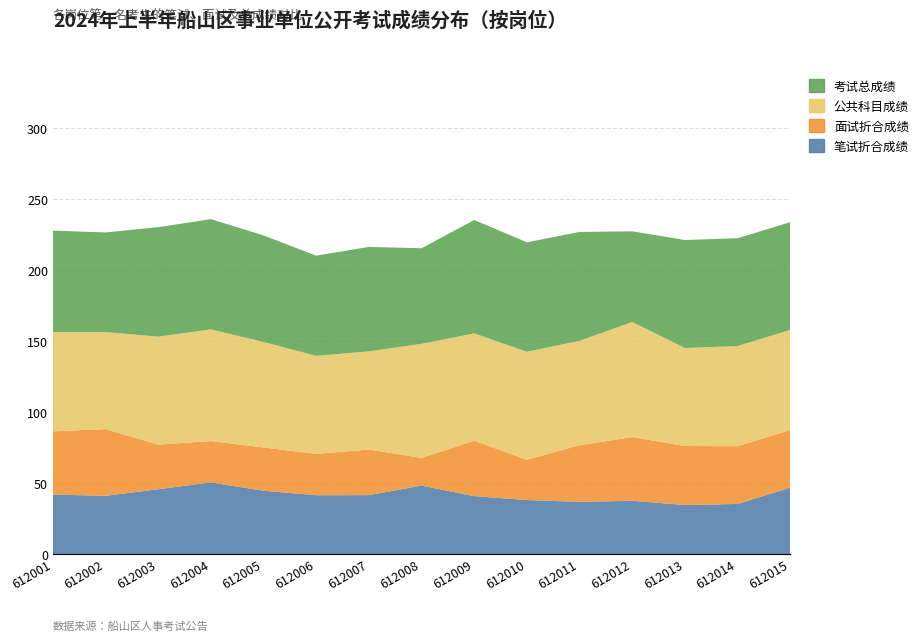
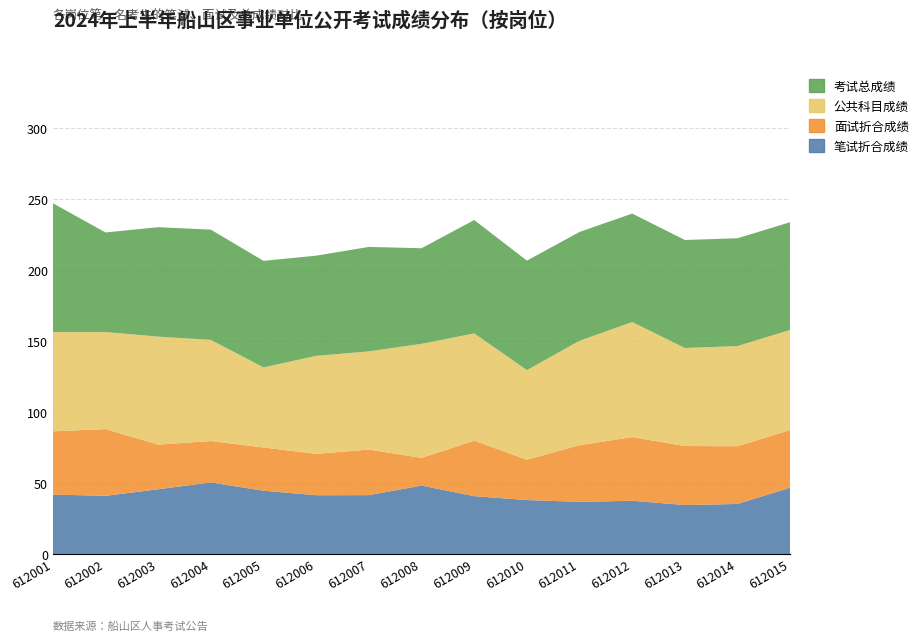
考试总成绩, 612001: 71 -> 91
公共科目成绩, 612004: 79 -> 71
公共科目成绩, 612005: 74 -> 56
公共科目成绩, 612010: 76 -> 63
考试总成绩, 612012: 64 -> 76
